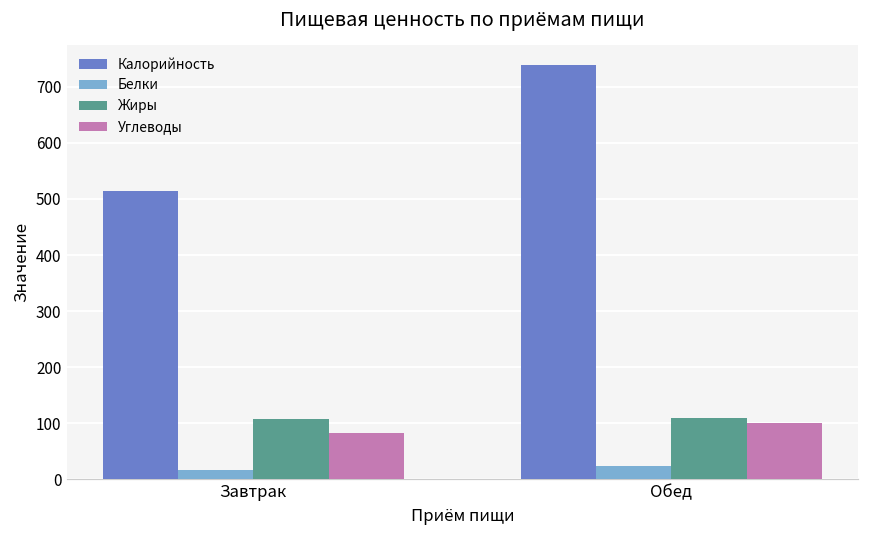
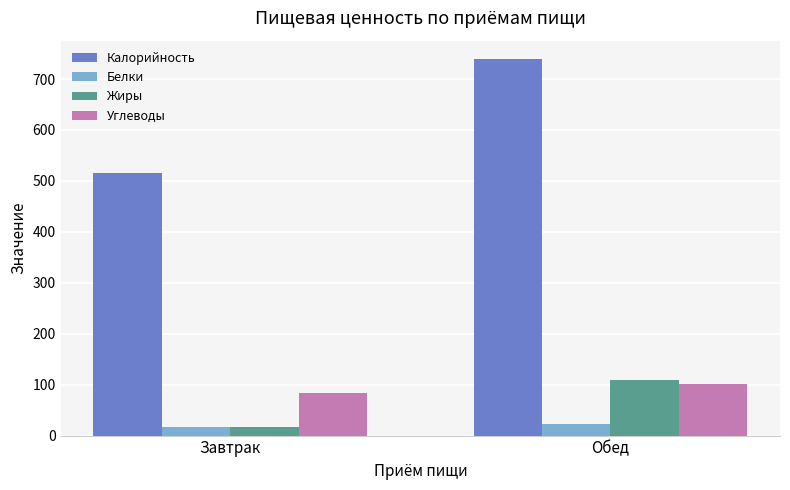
Жиры, Завтрак: 110 -> 20
